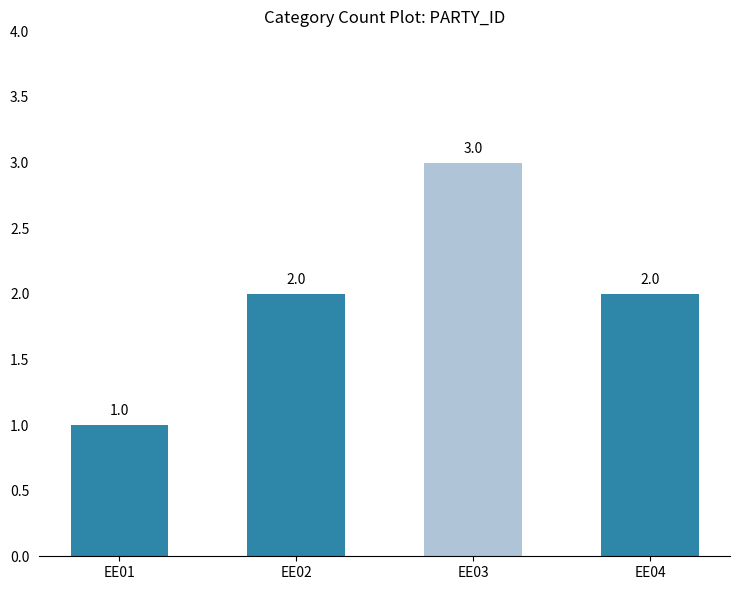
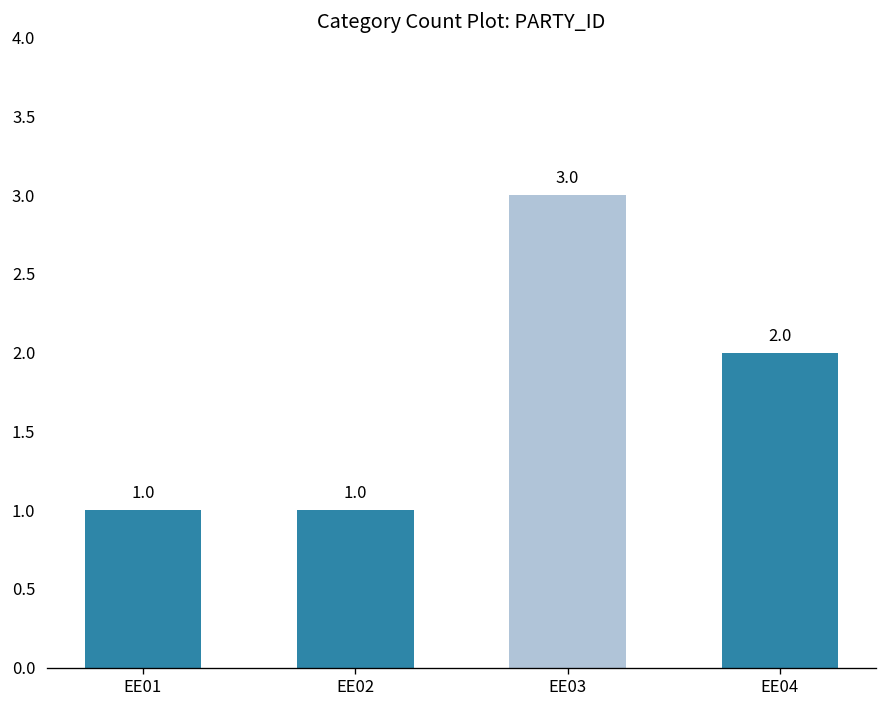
EE02: 2.0 -> 1.0
